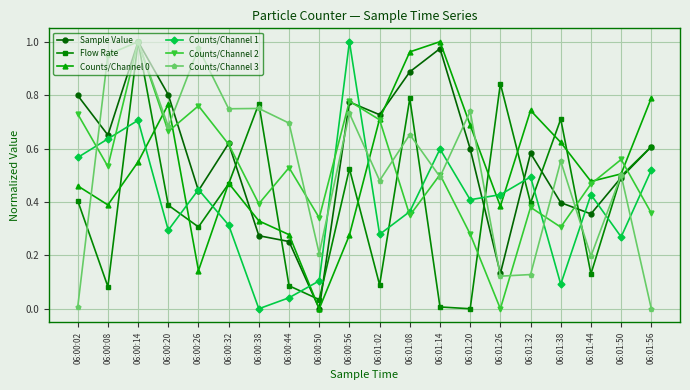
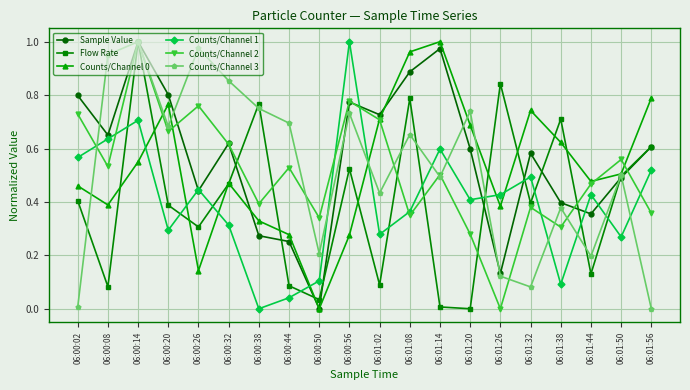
Counts/Channel 3, 06:00:32: 0.75 -> 0.85
Counts/Channel 3, 06:01:02: 0.48 -> 0.43
Counts/Channel 3, 06:01:32: 0.13 -> 0.08
Counts/Channel 3, 06:01:38: 0.55 -> 0.38
